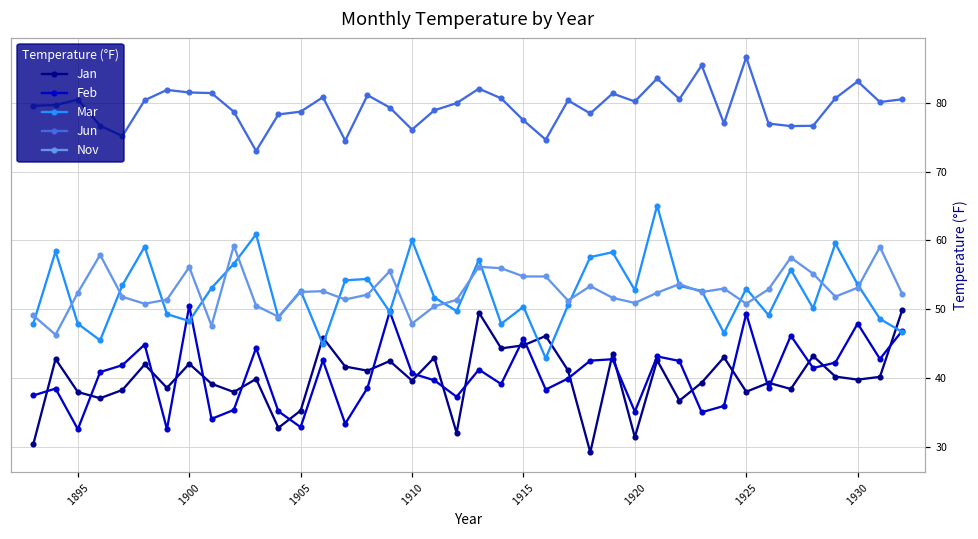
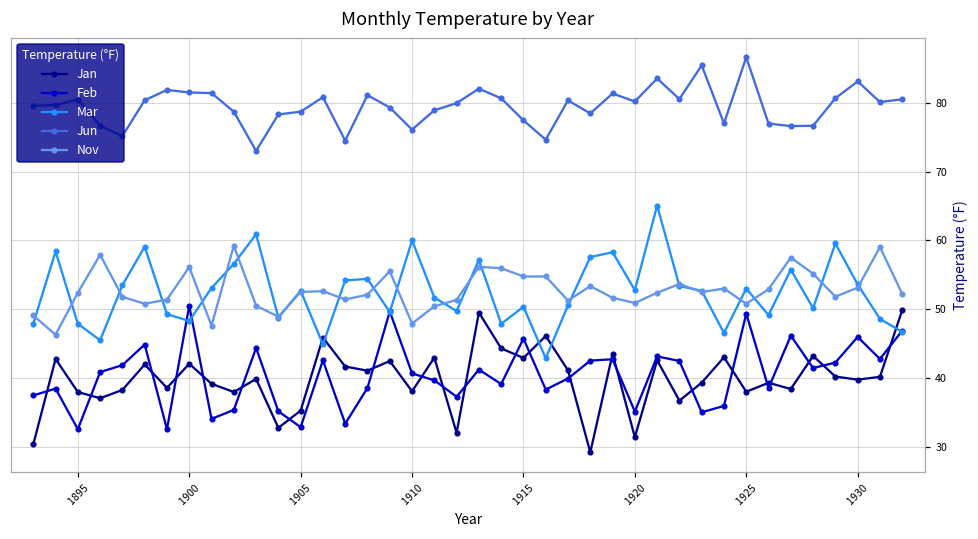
Jan, 1910: 40 -> 38
Jan, 1915: 45 -> 43
Feb, 1930: 48 -> 46
